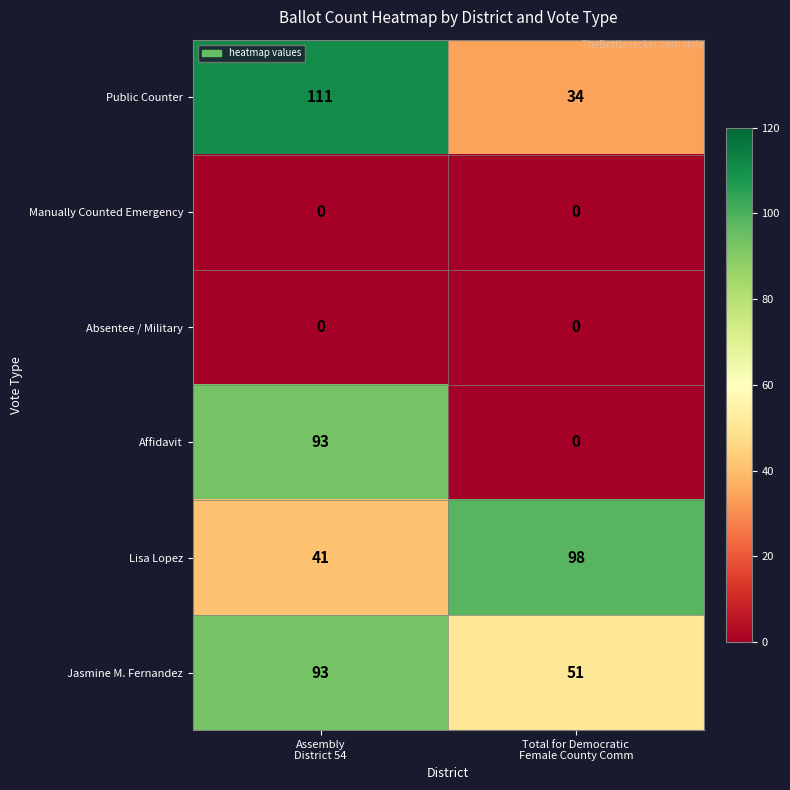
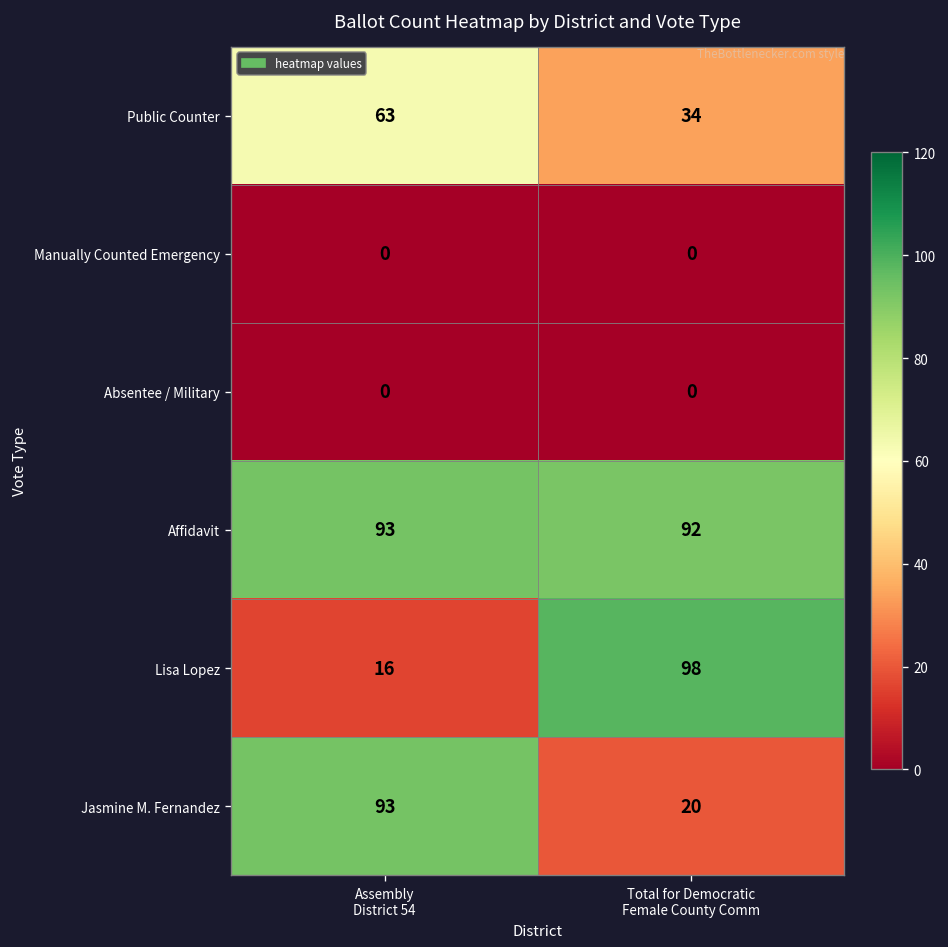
Public Counter, Assembly District 54: 111 -> 63
Affidavit, Total for Democratic Female County Comm: 0 -> 92
Lisa Lopez, Assembly District 54: 41 -> 16
Jasmine M. Fernandez, Total for Democratic Female County Comm: 51 -> 20
